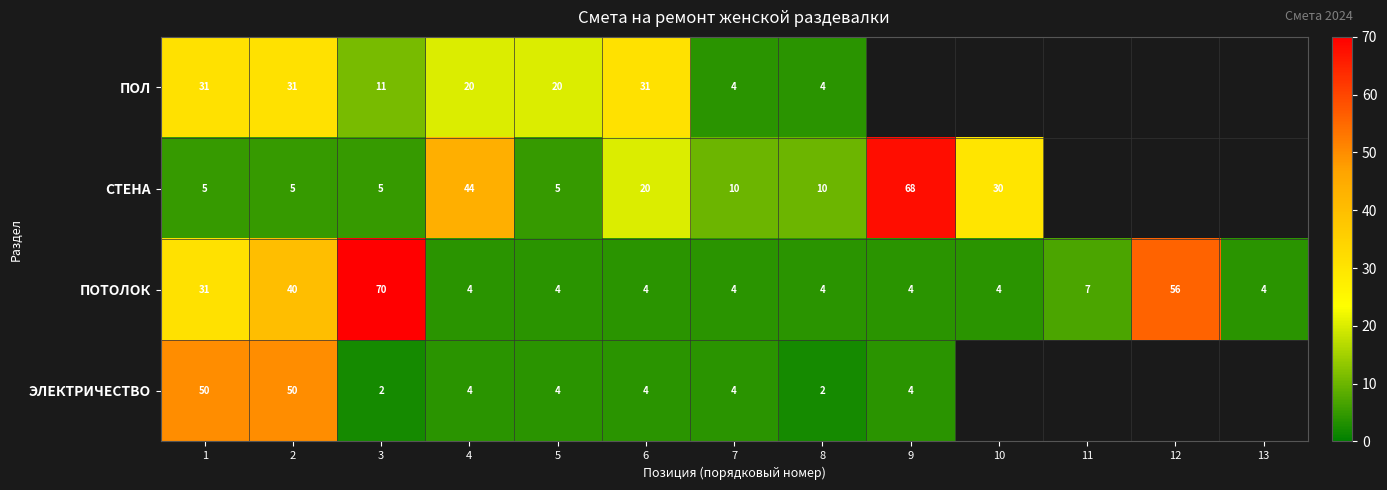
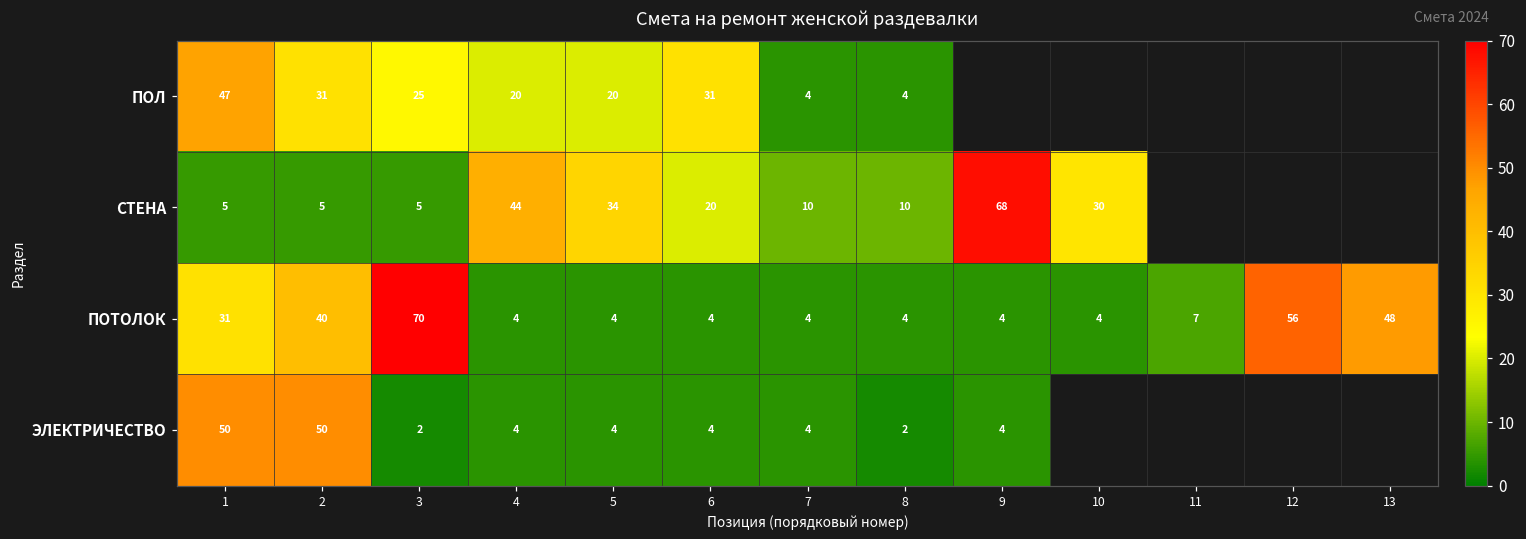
ПОЛ, 1: 31 -> 47
ПОЛ, 3: 11 -> 25
СТЕНА, 5: 5 -> 34
ПОТОЛОК, 13: 4 -> 48
